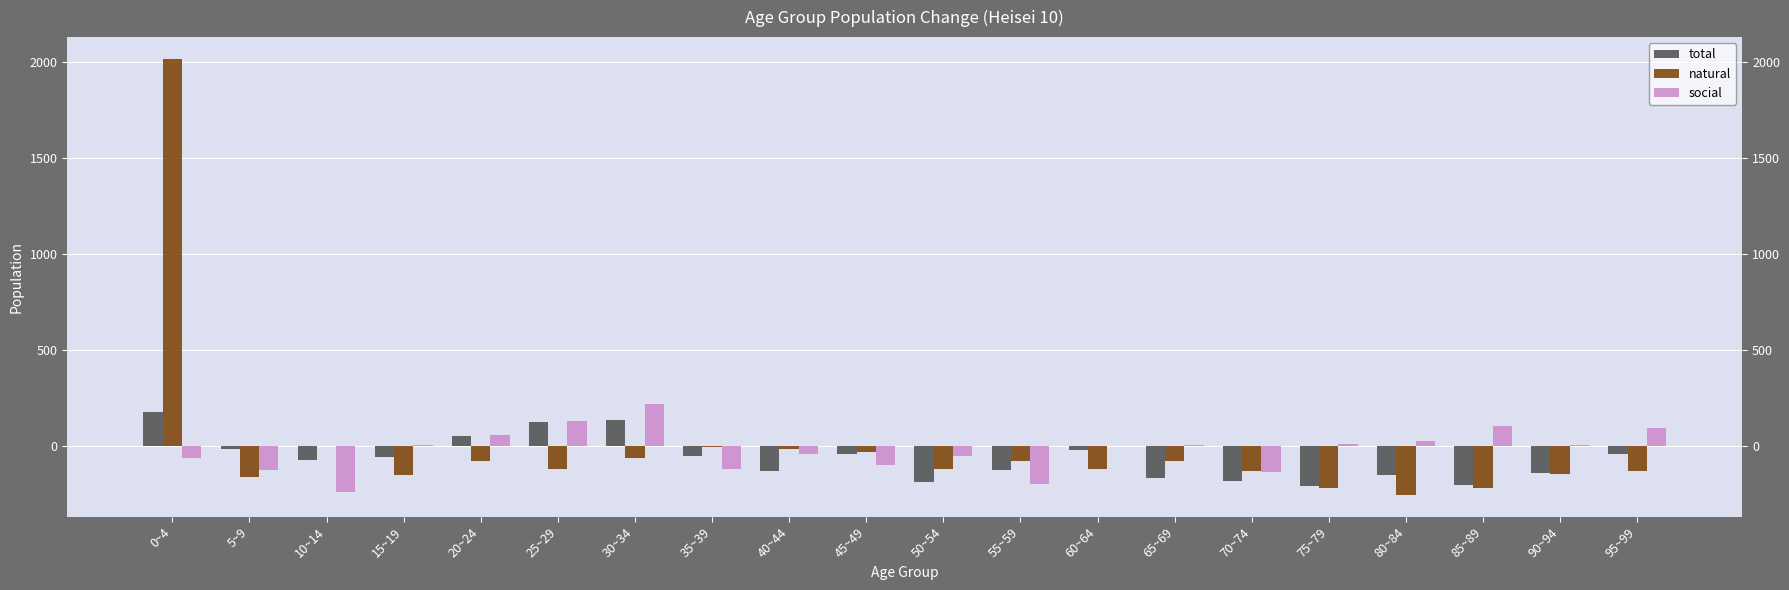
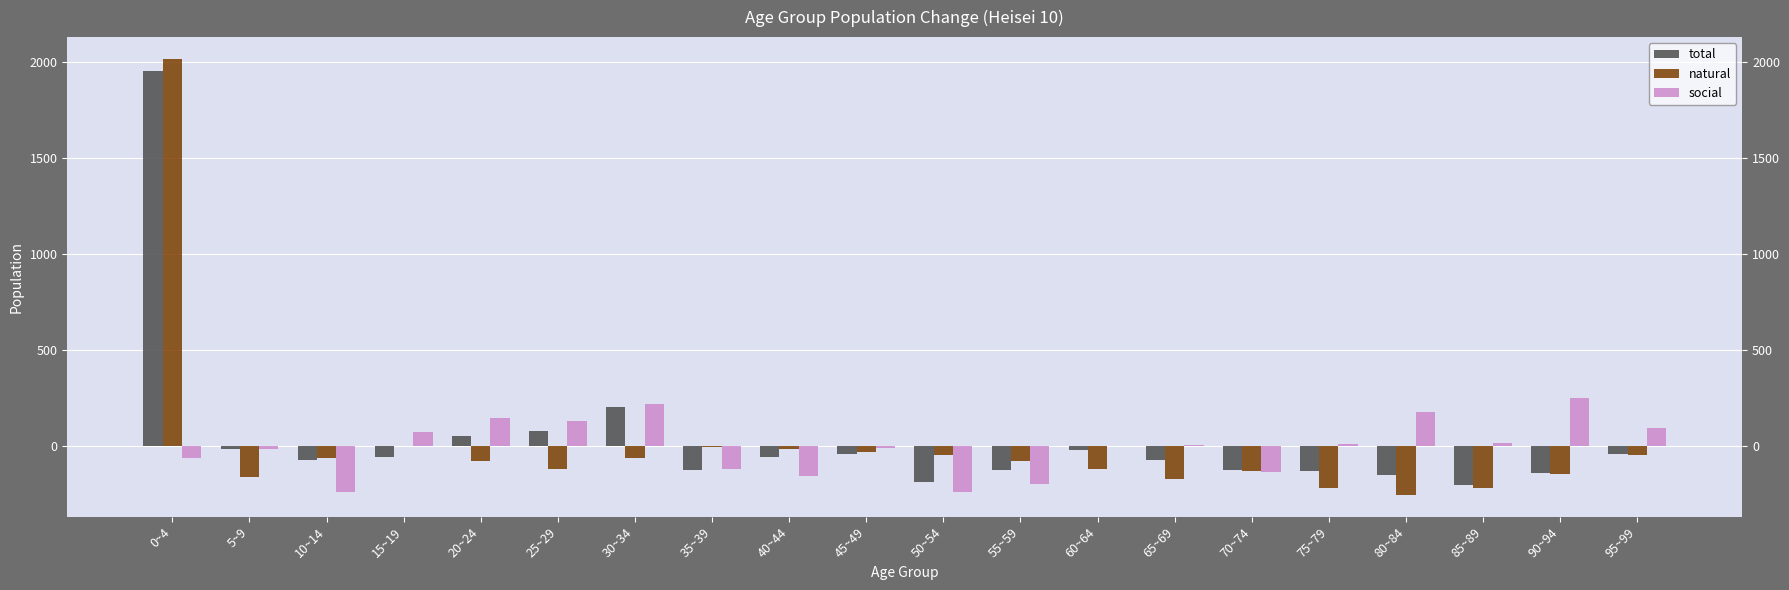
total, 0~4: 180 -> 1950
social, 5~9: -130 -> -20
natural, 10~14: 0 -> -70
natural, 15~19: -150 -> 0
social, 15~19: 0 -> 70
social, 20~24: 60 -> 140
total, 25~29: 120 -> 80
total, 30~34: 130 -> 200
total, 35~39: -50 -> -130
total, 40~44: -130 -> -60
social, 40~44: -40 -> -160
social, 45~49: -100 -> -10
natural, 50~54: -120 -> -50
social, 50~54: -60 -> -240
total, 65~69: -170 -> -70
natural, 65~69: -80 -> -180
total, 70~74: -180 -> -130
total, 75~79: -210 -> -130
social, 80~84: 30 -> 170
social, 85~89: 100 -> 20
social, 90~94: 0 -> 250
natural, 95~99: -130 -> -50
